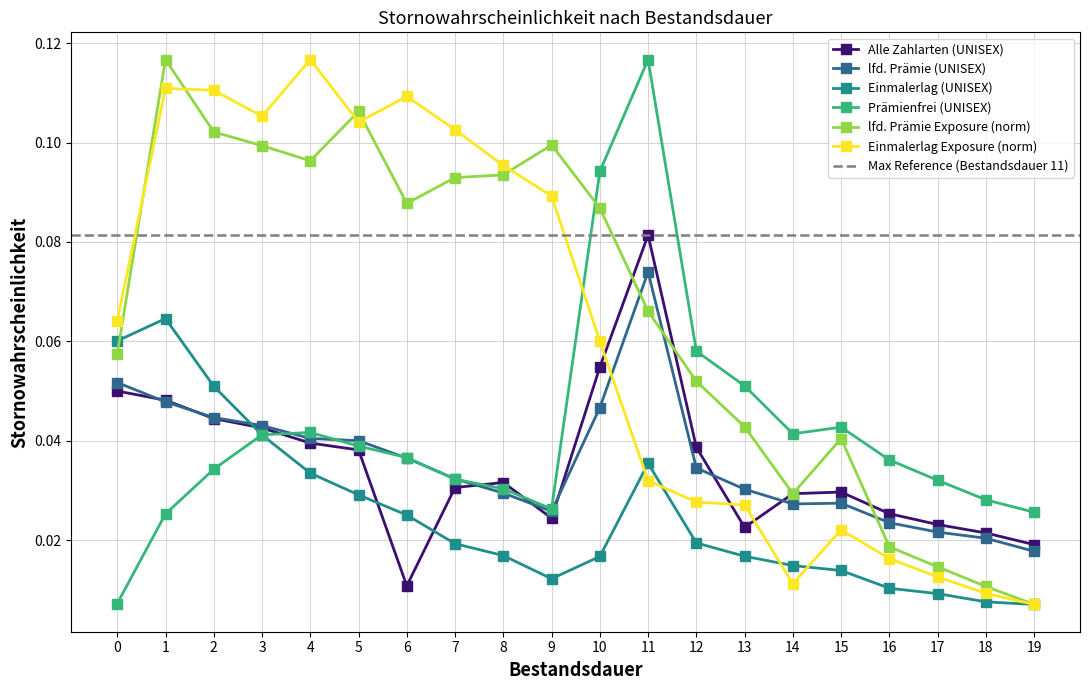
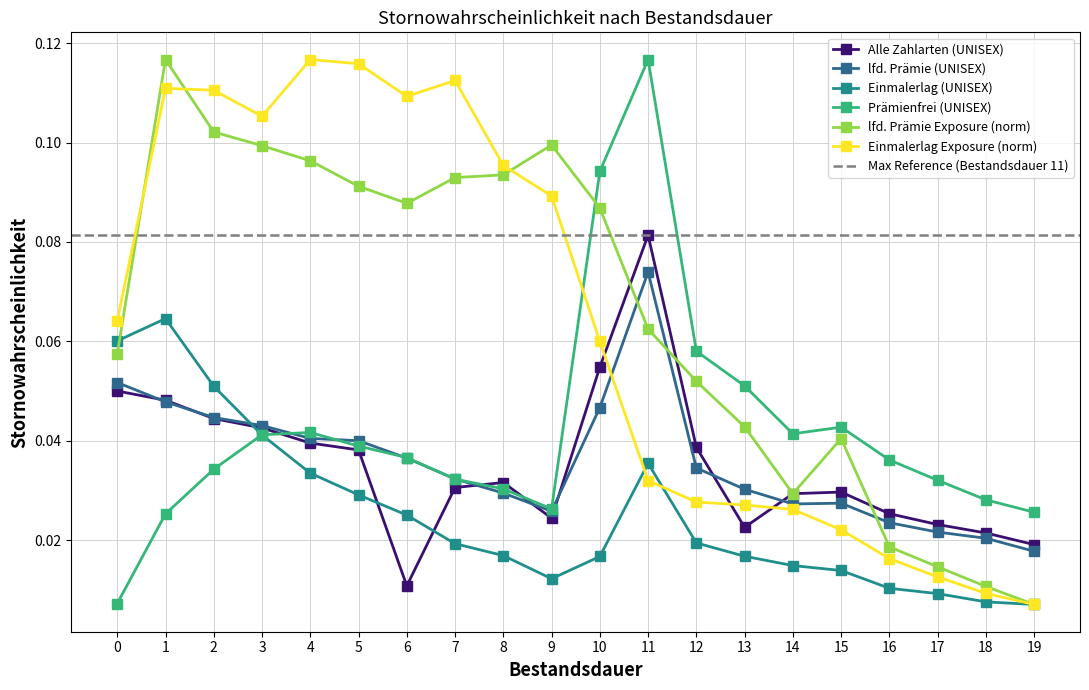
lfd. Prämie Exposure (norm), 5: 0.106 -> 0.091
Einmalerlag Exposure (norm), 5: 0.104 -> 0.116
Einmalerlag Exposure (norm), 7: 0.103 -> 0.112
lfd. Prämie Exposure (norm), 11: 0.066 -> 0.062
Einmalerlag Exposure (norm), 14: 0.011 -> 0.026
